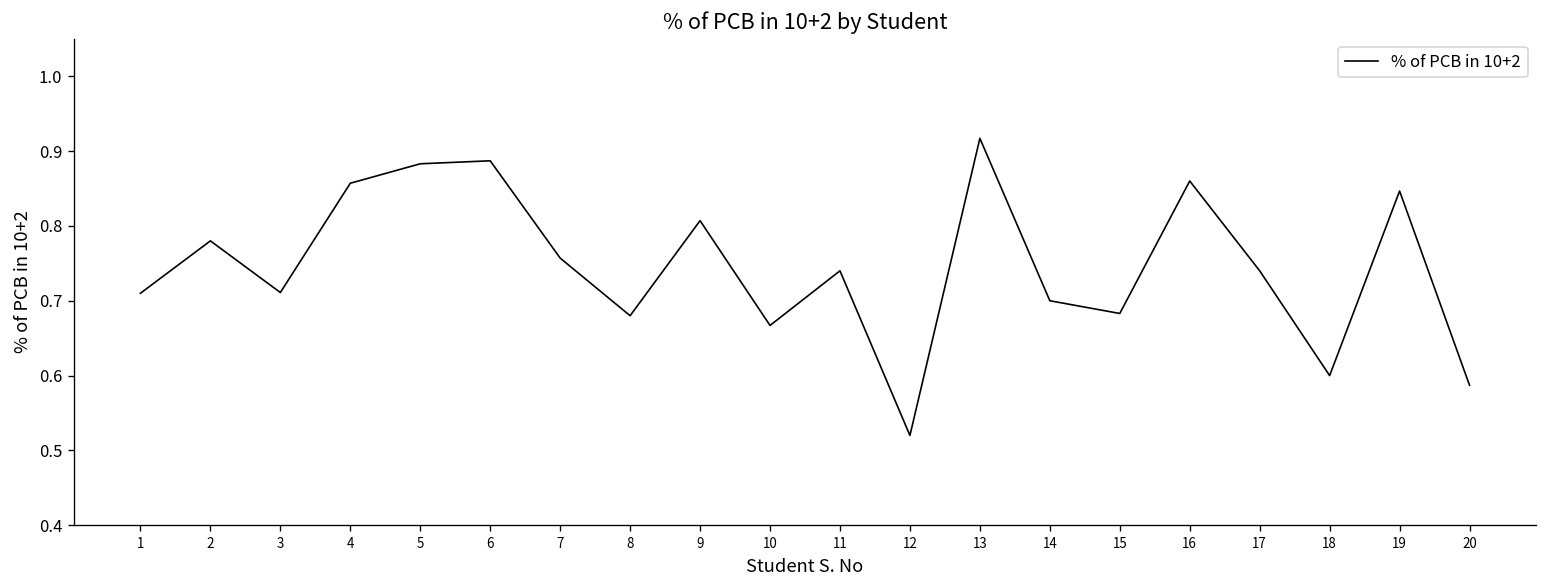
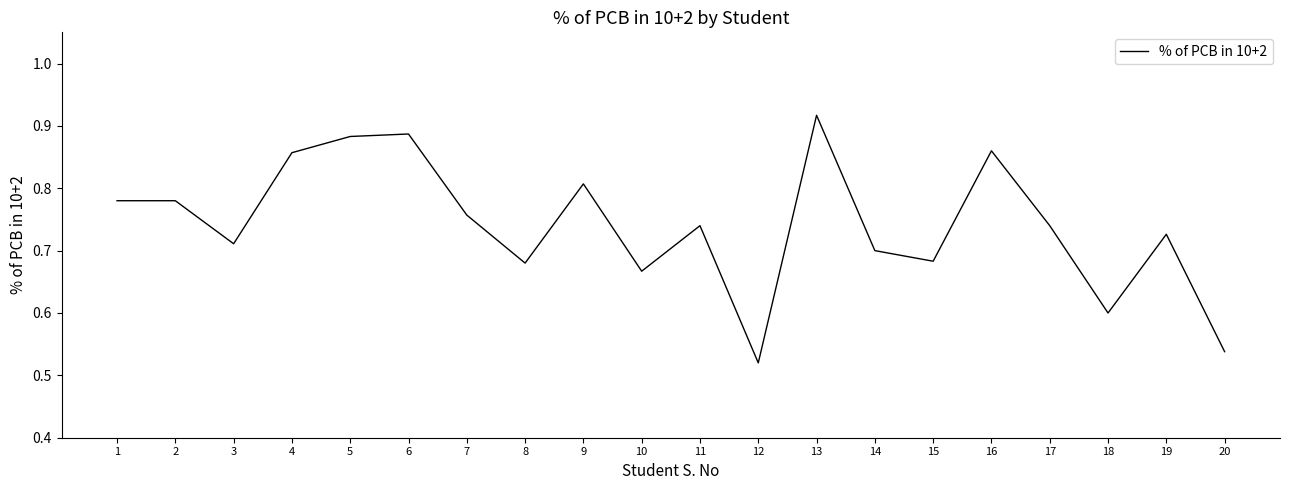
1: 0.71 -> 0.78
19: 0.85 -> 0.73
20: 0.59 -> 0.54
